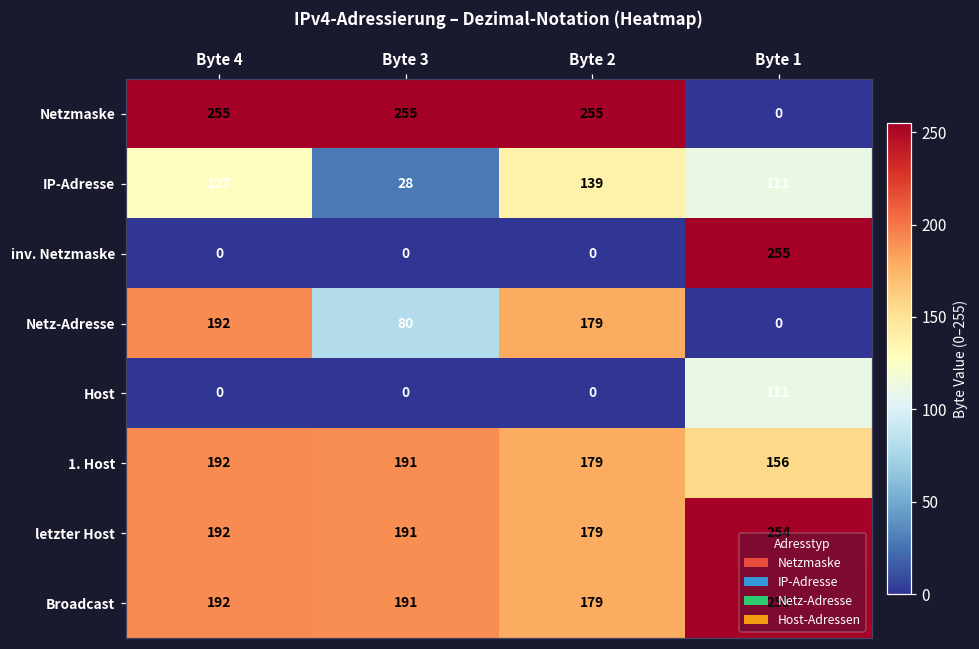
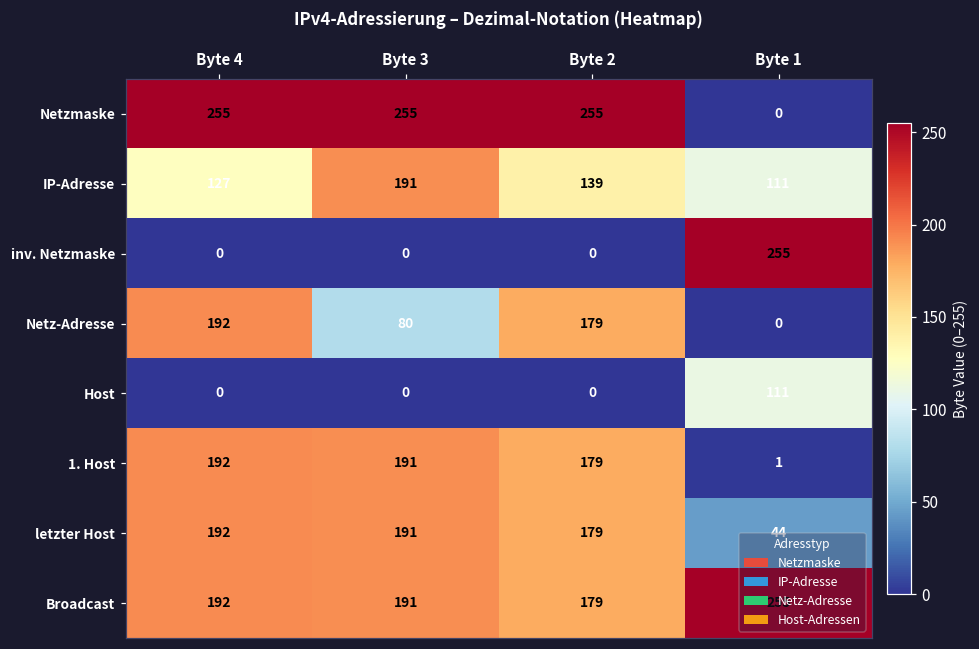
IP-Adresse, Byte 3: 28 -> 191
1. Host, Byte 1: 156 -> 1
letzter Host, Byte 1: 254 -> 44
